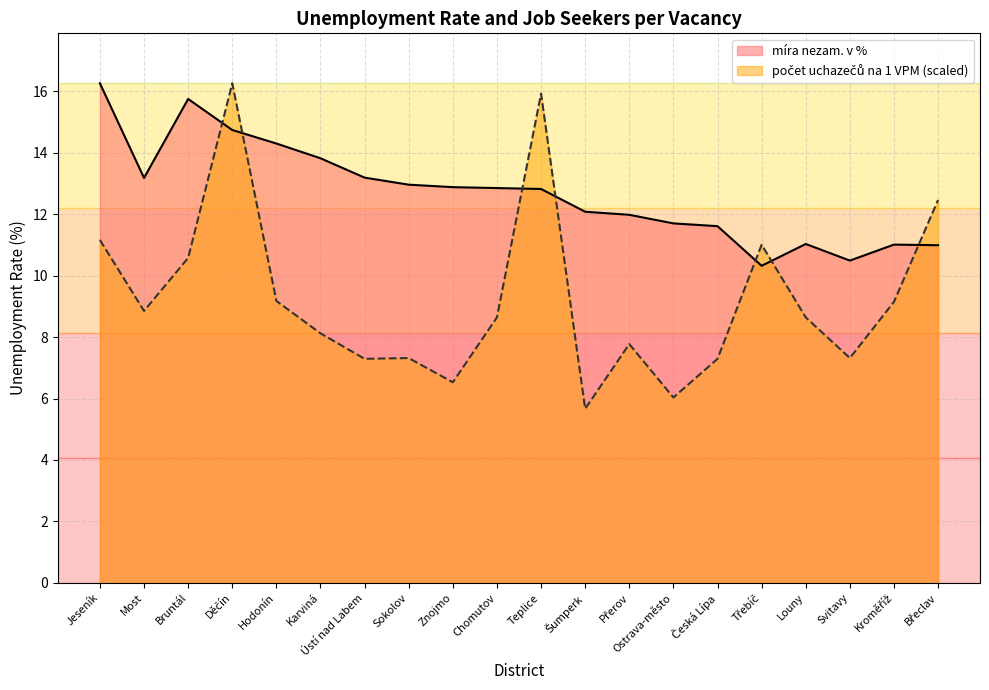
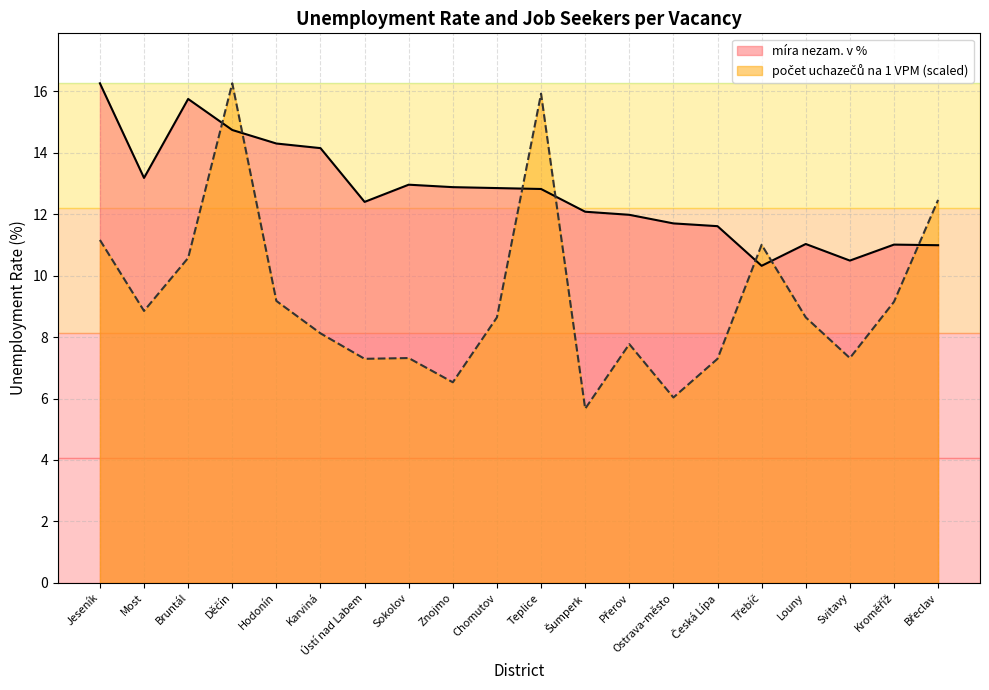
míra nezam. v %, Karviná: 13.8 -> 14.2
míra nezam. v %, Ústí nad Labem: 13.2 -> 12.4
